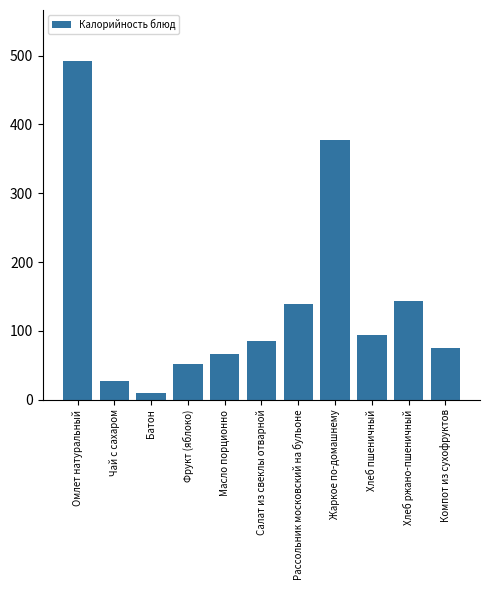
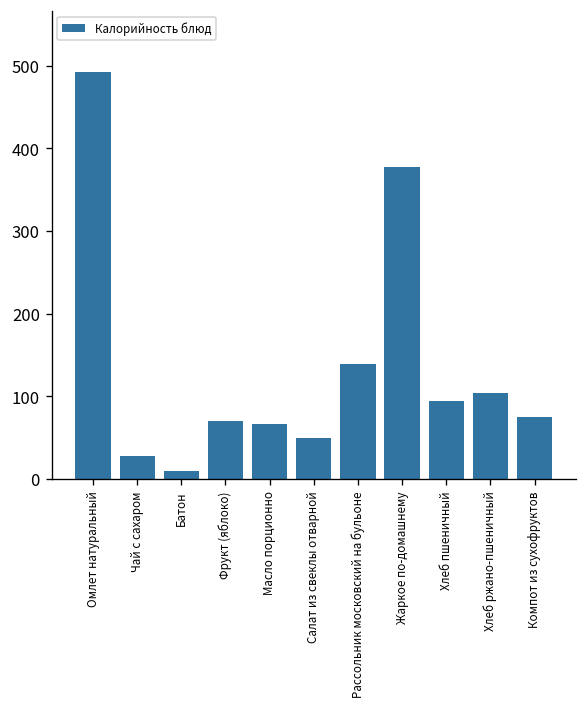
Фрукт (яблоко): 50 -> 70
Салат из свеклы отварной: 90 -> 50
Хлеб ржано-пшеничный: 140 -> 100
